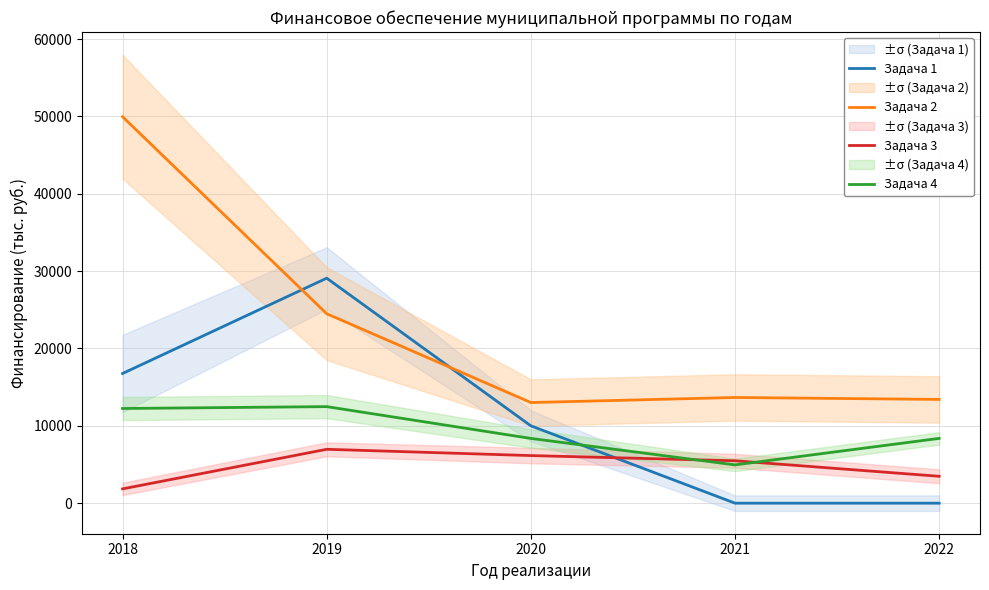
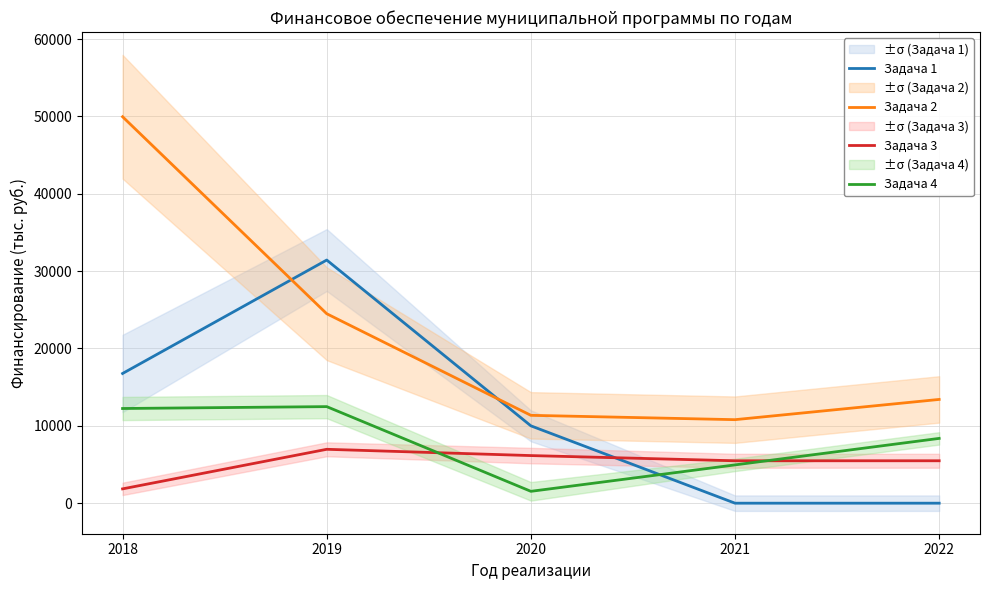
Задача 1, 2019: 29000 -> 31000
Задача 2, 2020: 13000 -> 11000
Задача 4, 2020: 8000 -> 2000
Задача 2, 2021: 14000 -> 11000
Задача 3, 2022: 3000 -> 5000
